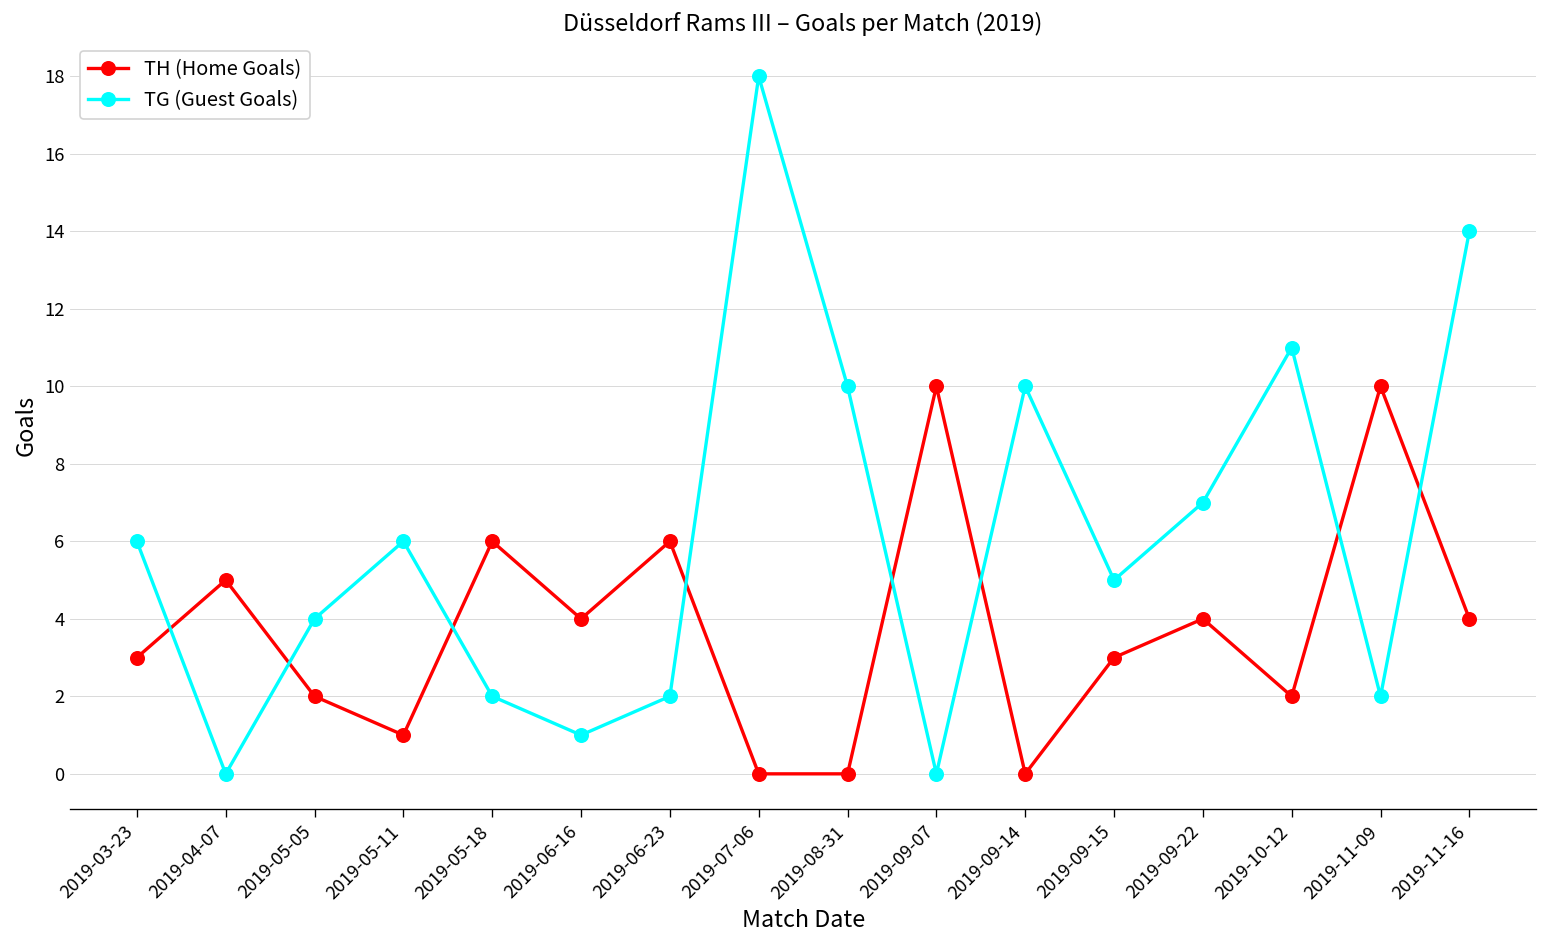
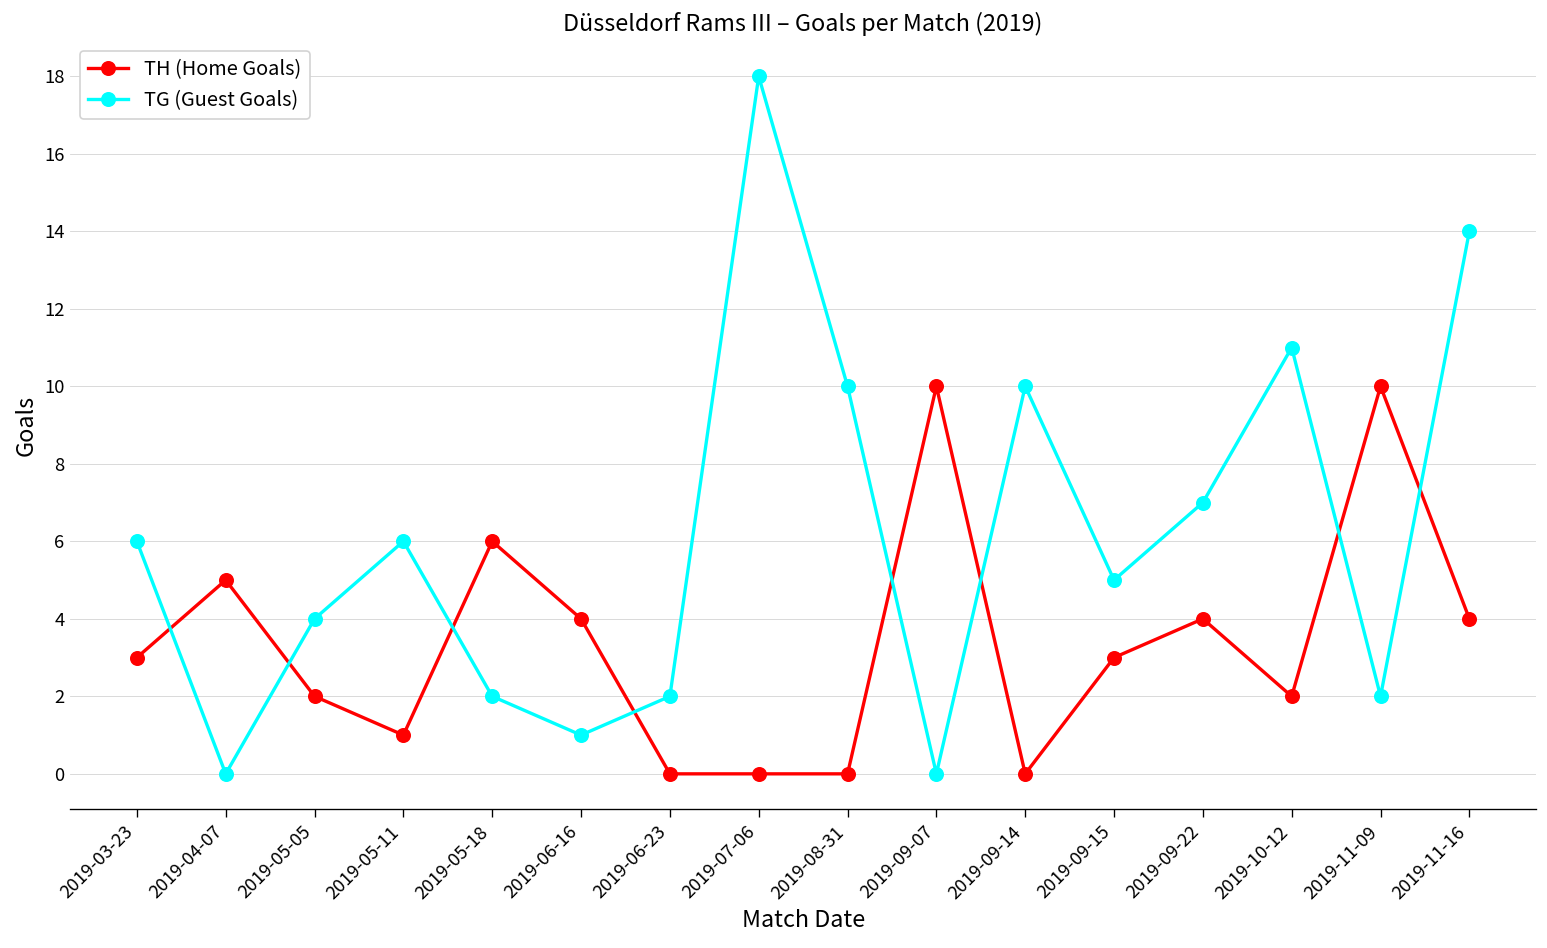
TH (Home Goals), 2019-06-23: 6 -> 0
